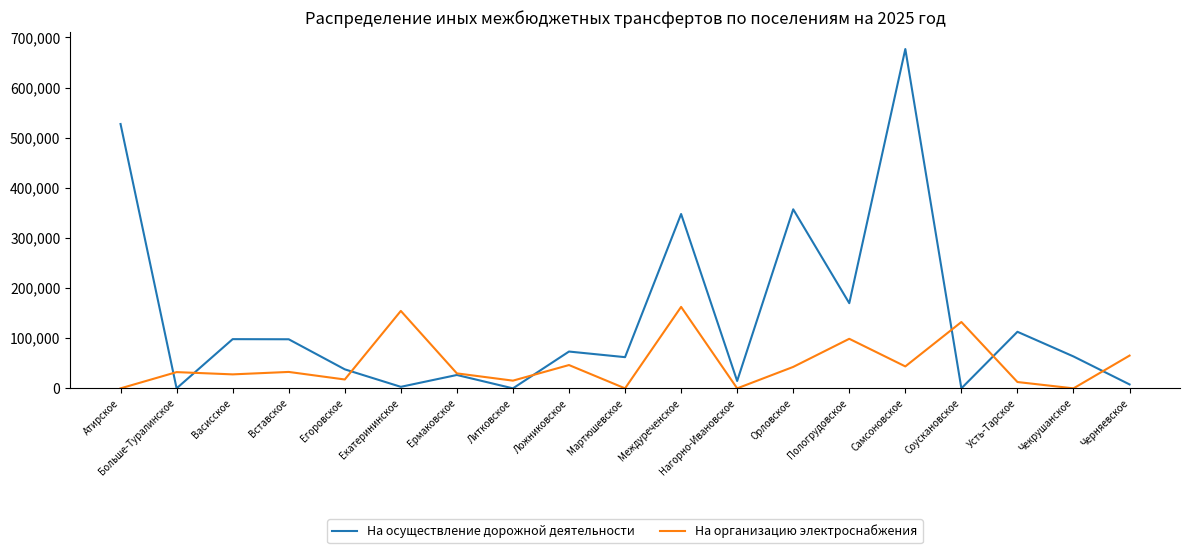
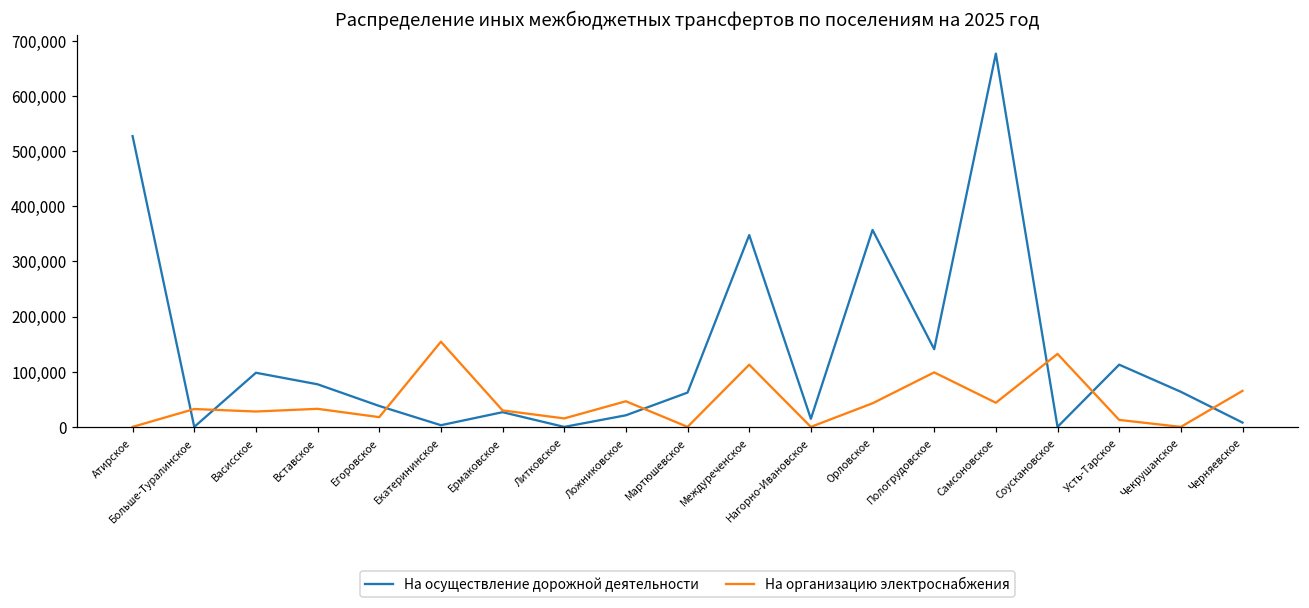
На осуществление дорожной деятельности, Вставское: 100,000 -> 80,000
На осуществление дорожной деятельности, Ложниковское: 70,000 -> 20,000
На организацию электроснабжения, Междуреченское: 160,000 -> 110,000
На осуществление дорожной деятельности, Пологрудовское: 170,000 -> 140,000
